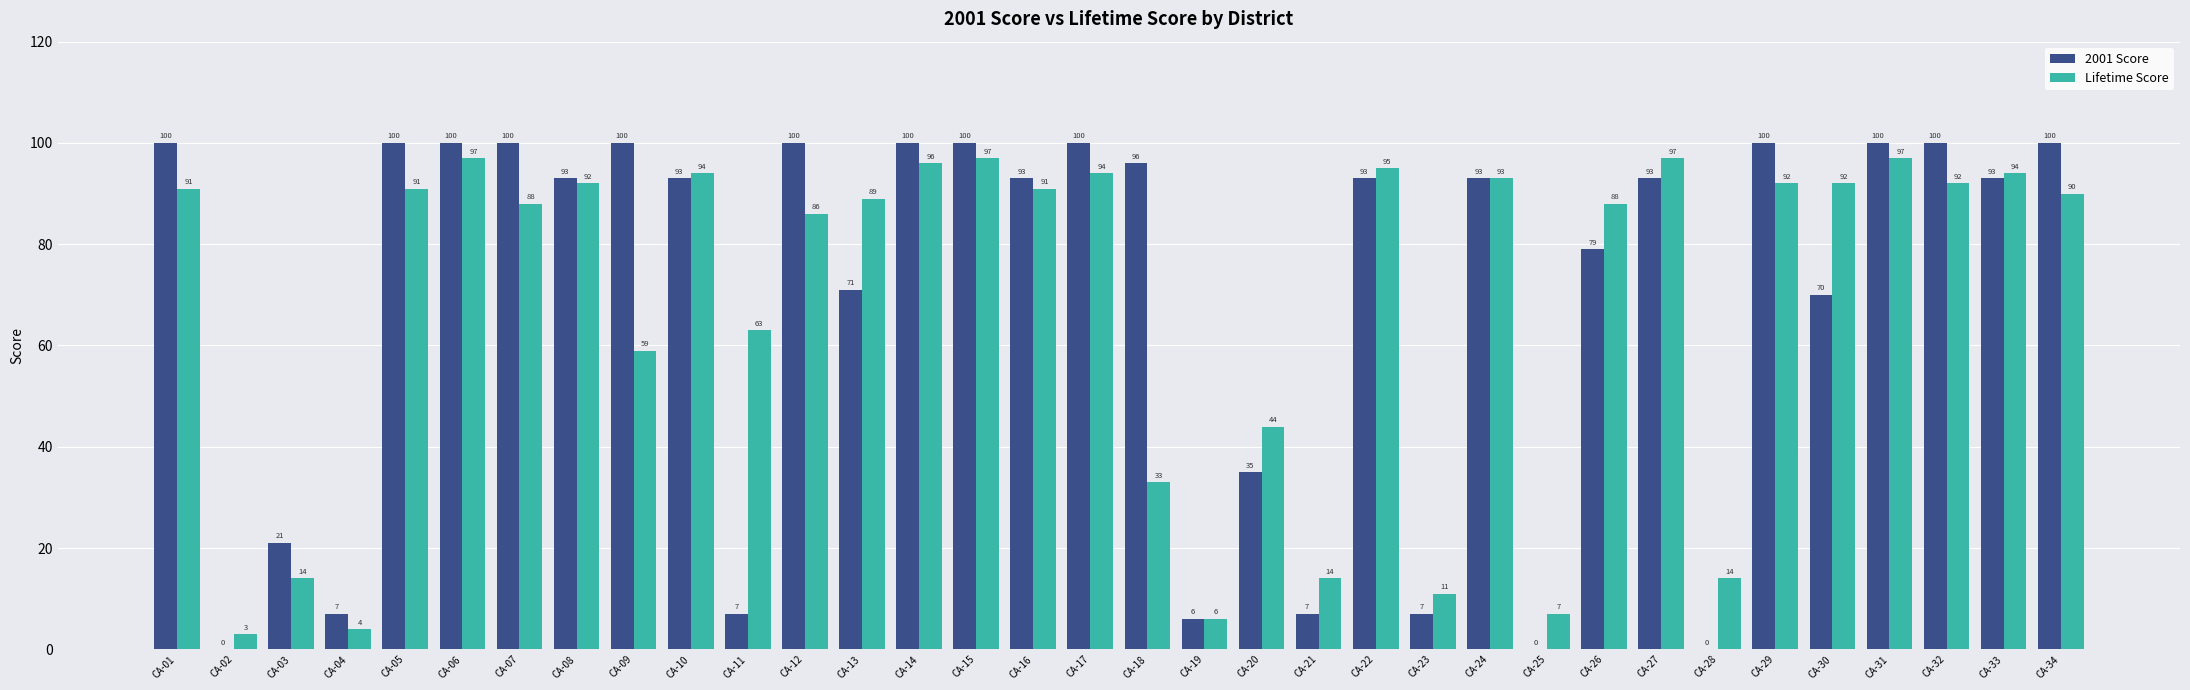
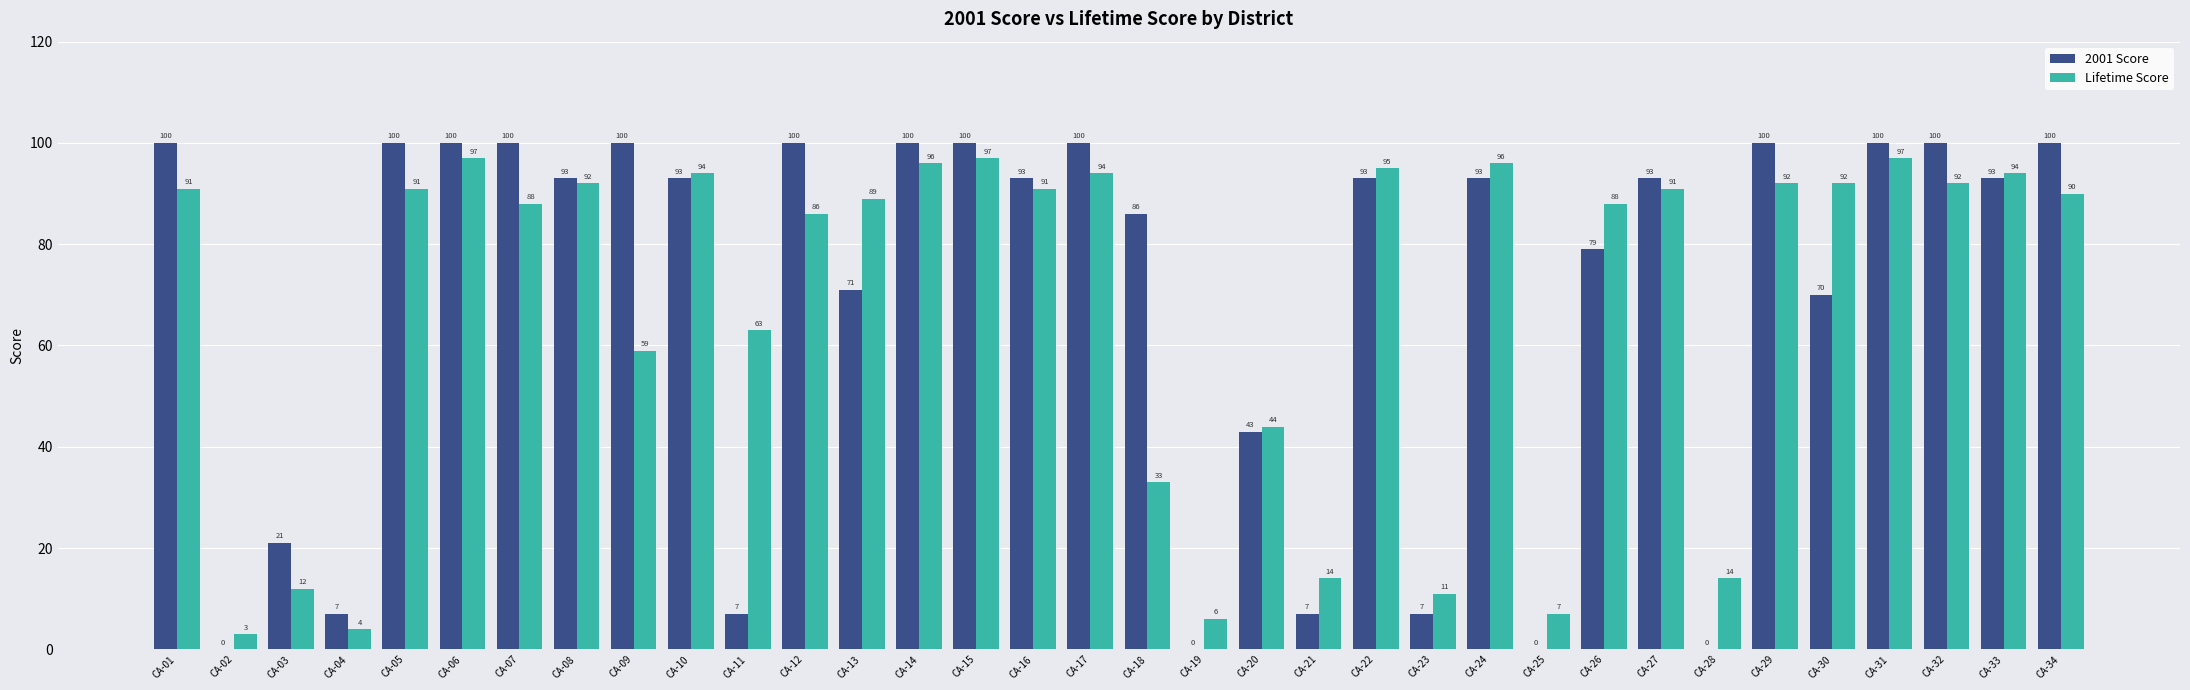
Lifetime Score, CA-03: 14 -> 12
2001 Score, CA-18: 96 -> 86
2001 Score, CA-19: 6 -> 0
2001 Score, CA-20: 35 -> 43
Lifetime Score, CA-24: 93 -> 96
Lifetime Score, CA-27: 97 -> 91
